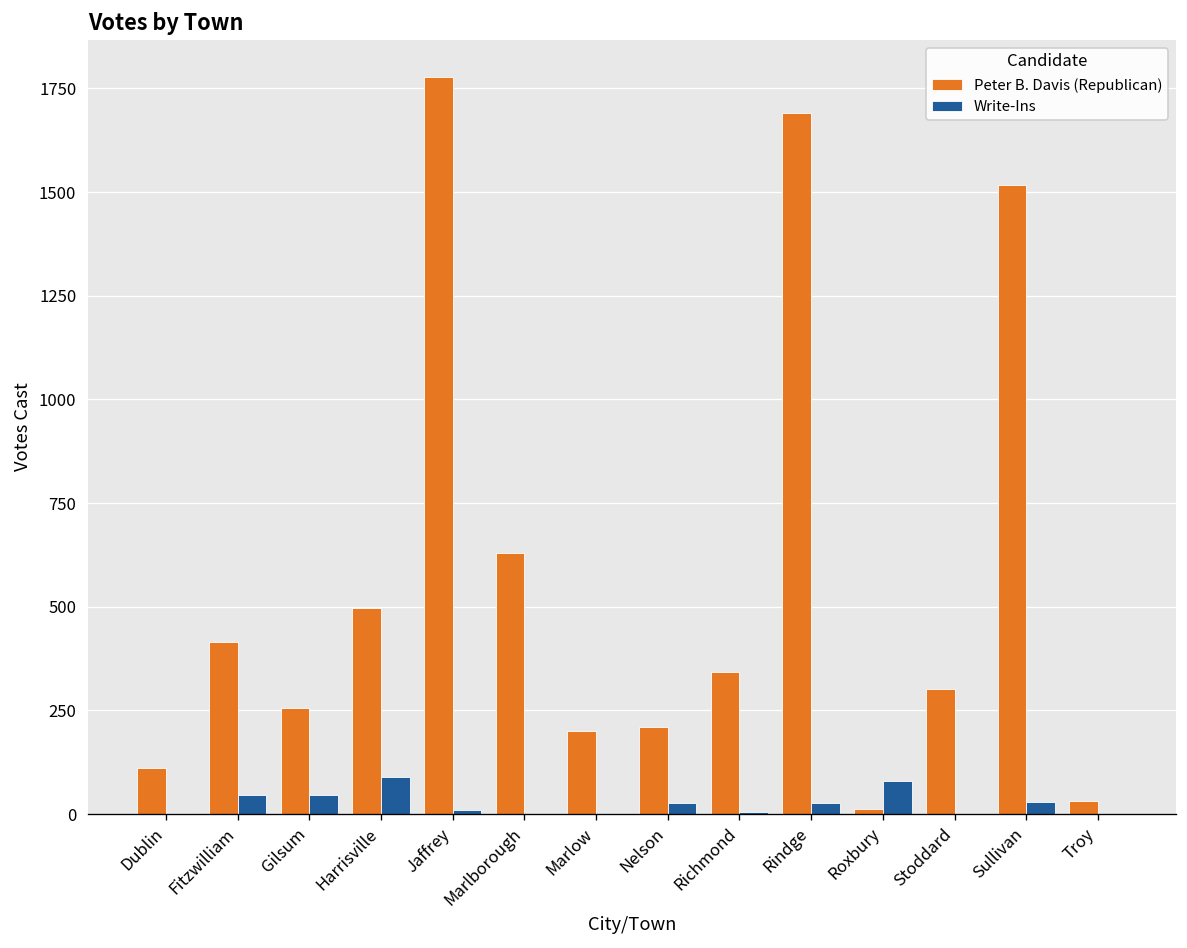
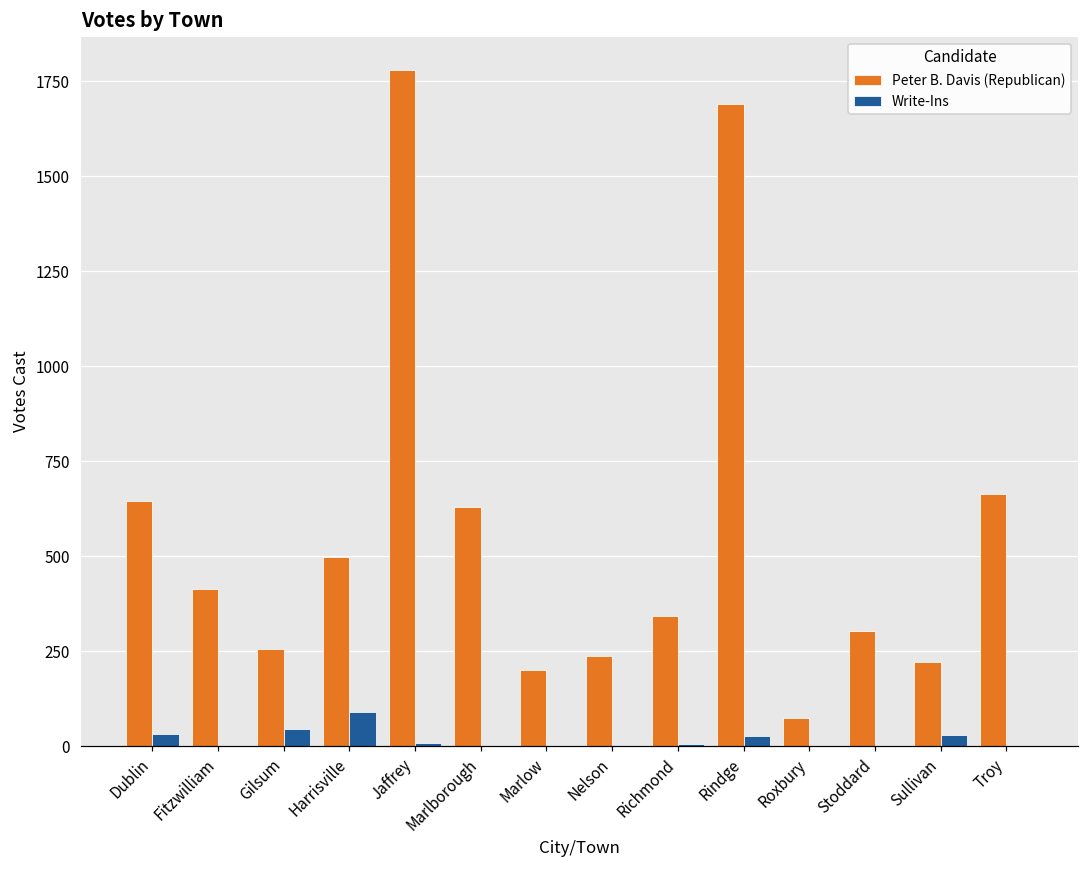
Peter B. Davis (Republican), Dublin: 110 -> 640
Write-Ins, Dublin: 0 -> 30
Write-Ins, Fitzwilliam: 50 -> 0
Peter B. Davis (Republican), Nelson: 210 -> 240
Write-Ins, Nelson: 30 -> 0
Peter B. Davis (Republican), Roxbury: 10 -> 80
Write-Ins, Roxbury: 80 -> 0
Peter B. Davis (Republican), Sullivan: 1520 -> 220
Peter B. Davis (Republican), Troy: 30 -> 660
